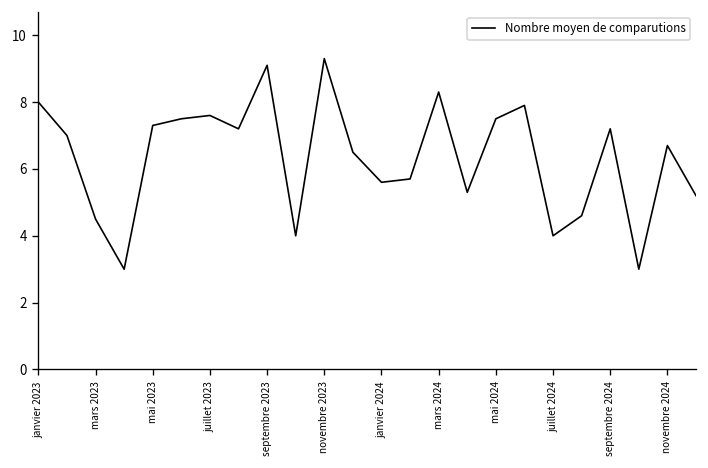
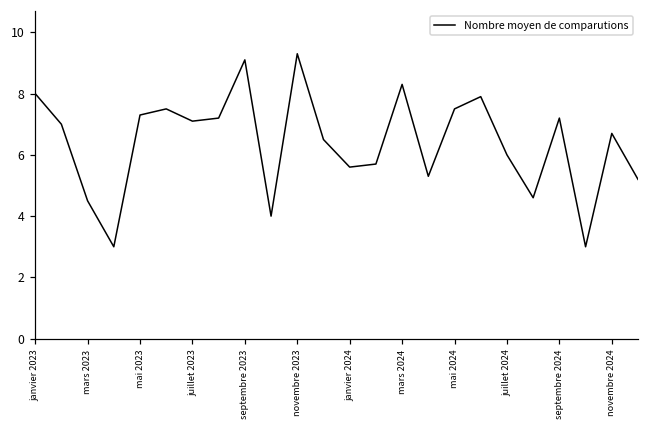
juillet 2023: 7.6 -> 7.1
juillet 2024: 4 -> 6
